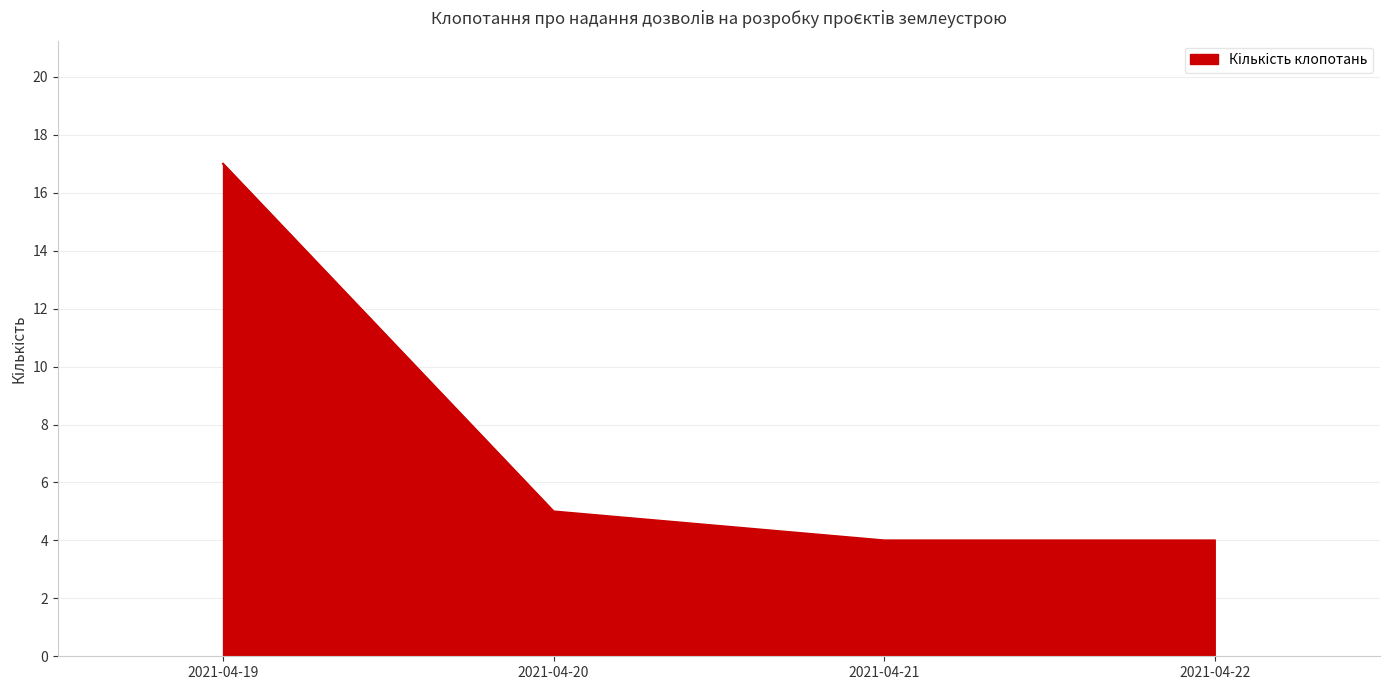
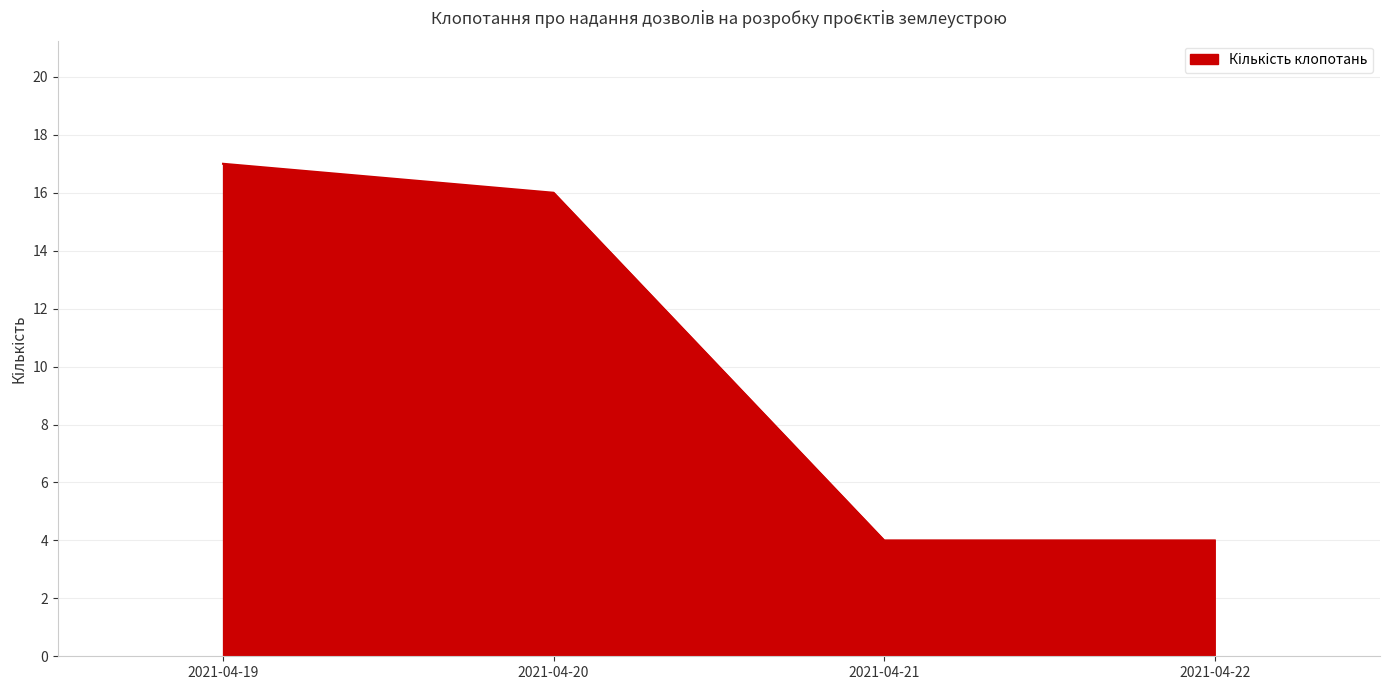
2021-04-20: 5 -> 16
